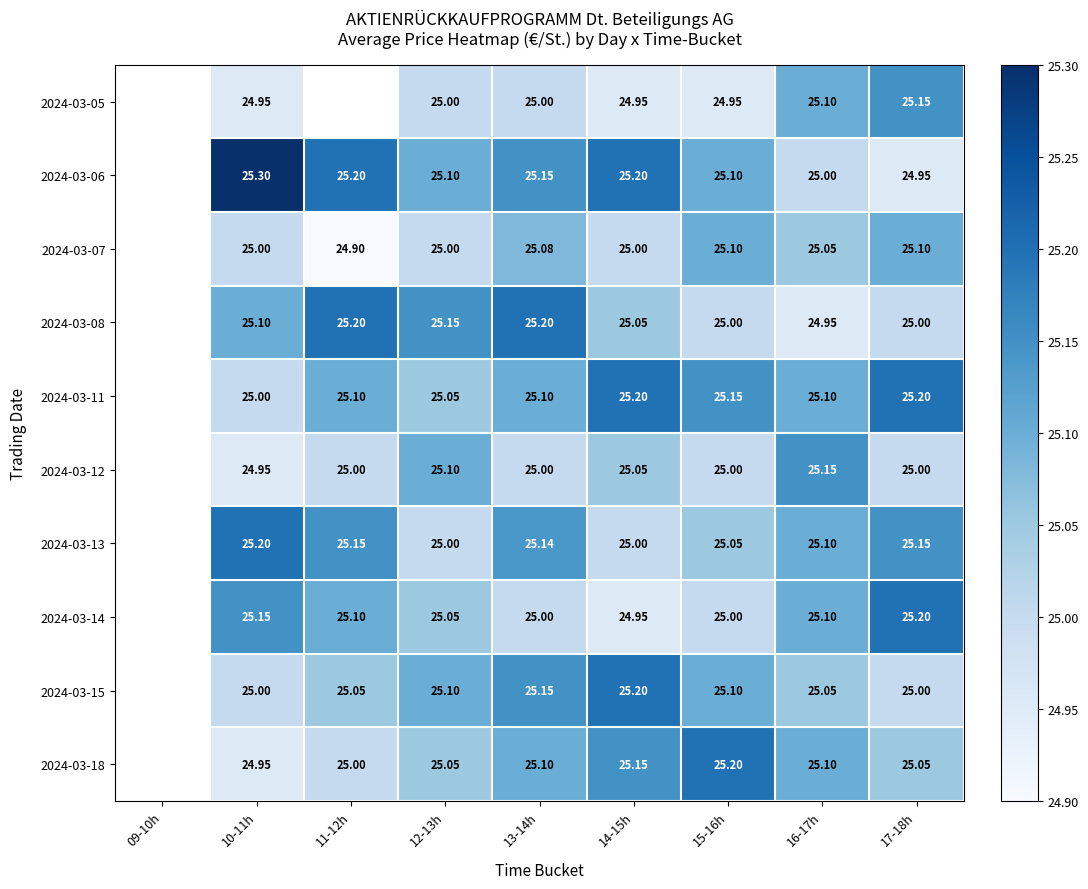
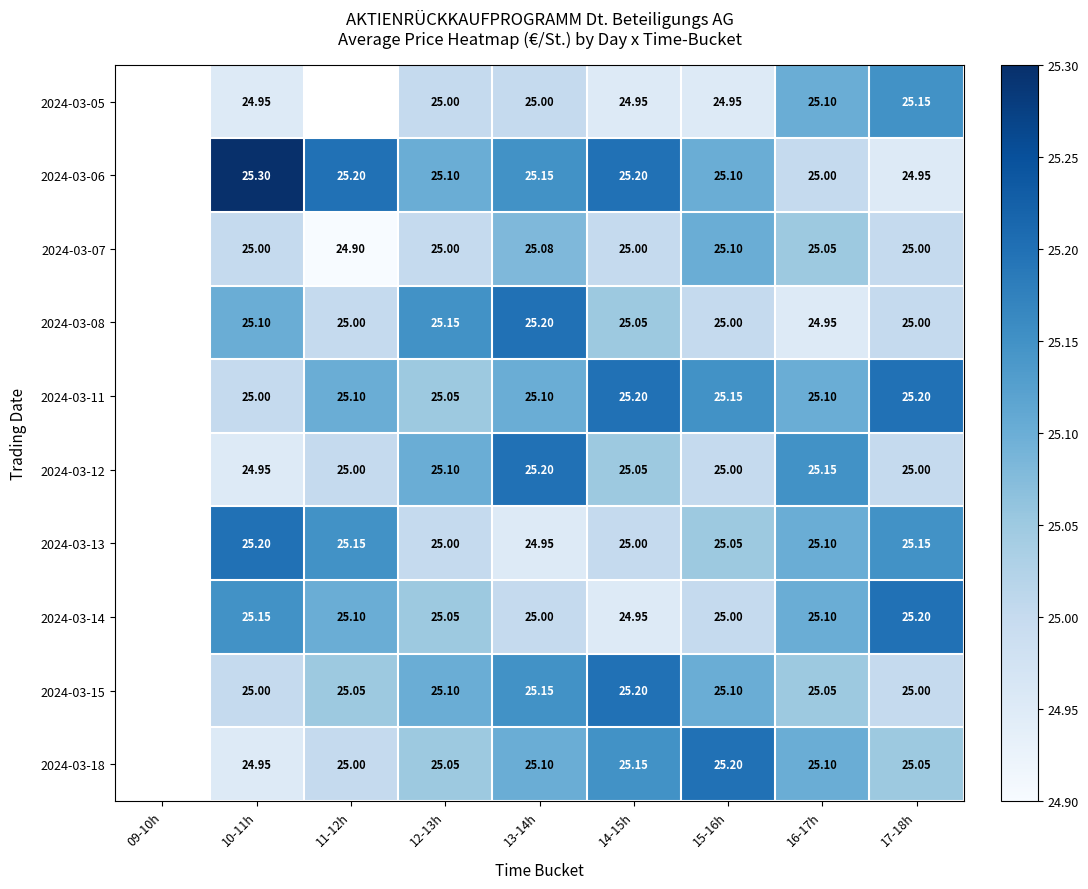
2024-03-07, 17-18h: 25.10 -> 25.00
2024-03-08, 11-12h: 25.20 -> 25.00
2024-03-12, 13-14h: 25.00 -> 25.20
2024-03-13, 13-14h: 25.14 -> 24.95
